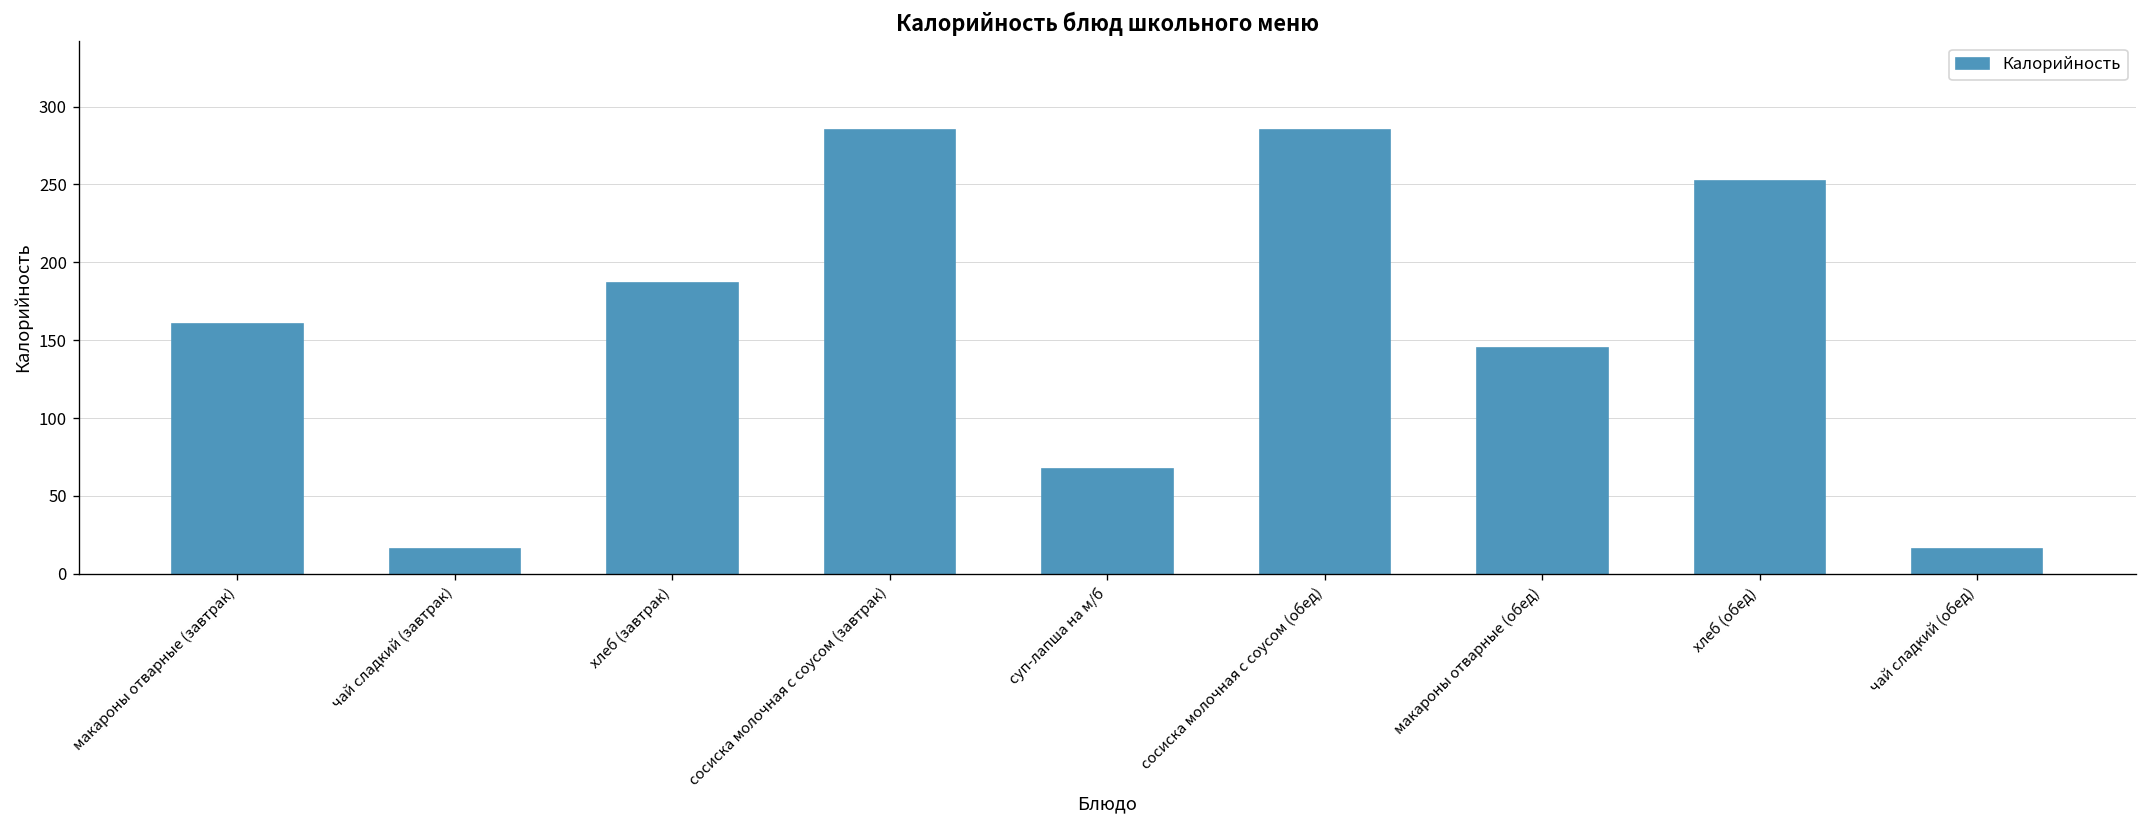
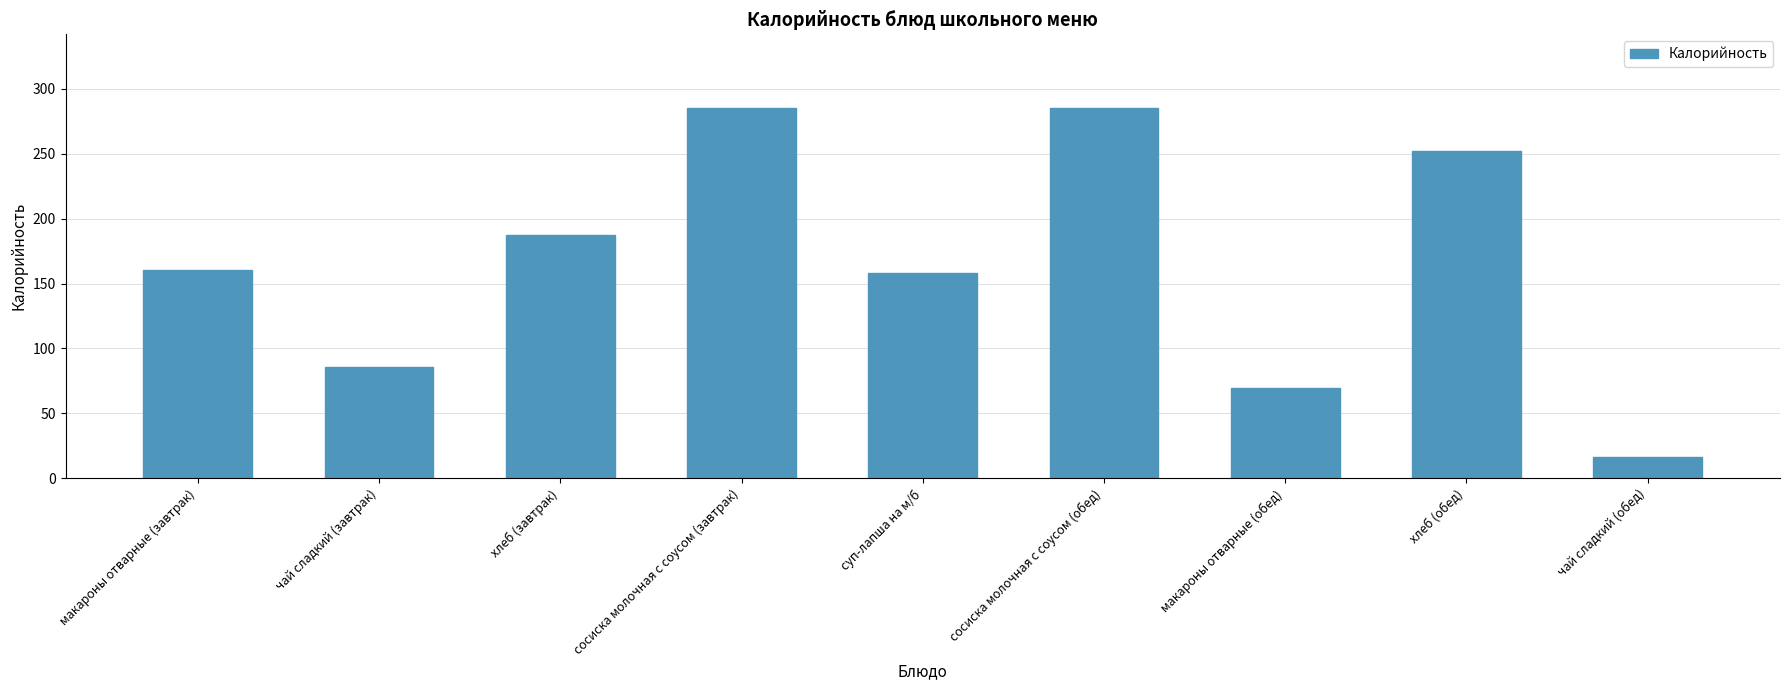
чай сладкий (завтрак): 16 -> 86
суп-лапша на м/б: 67 -> 158
макароны отварные (обед): 145 -> 70
